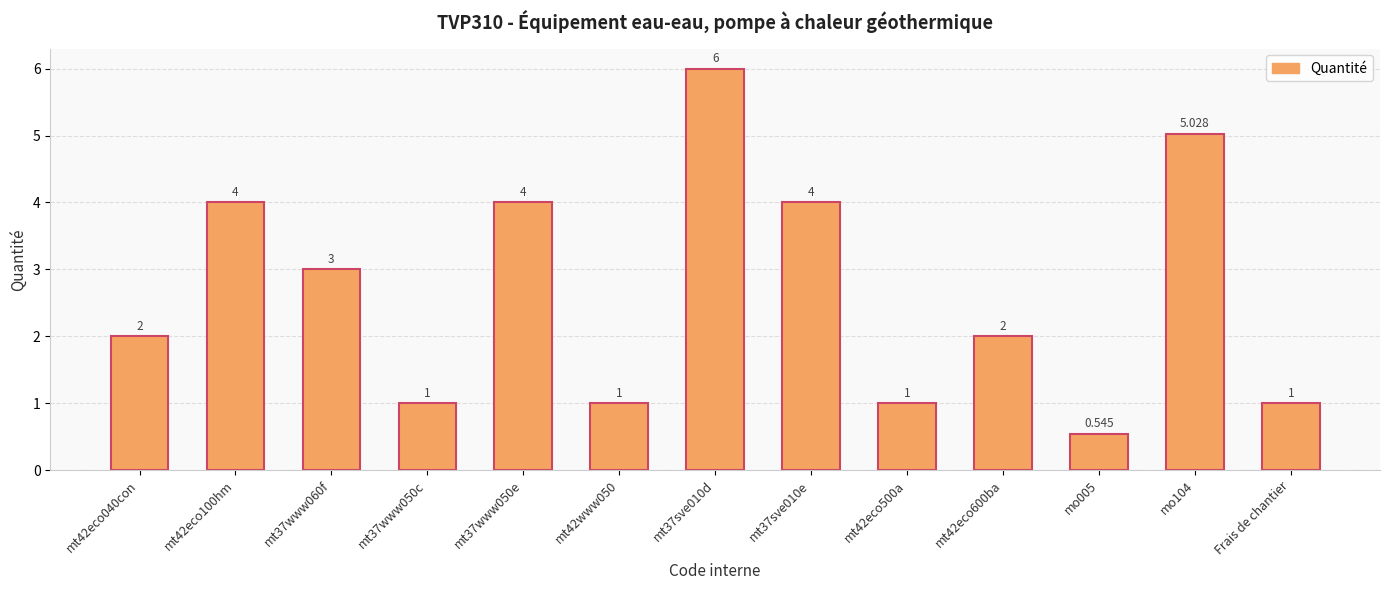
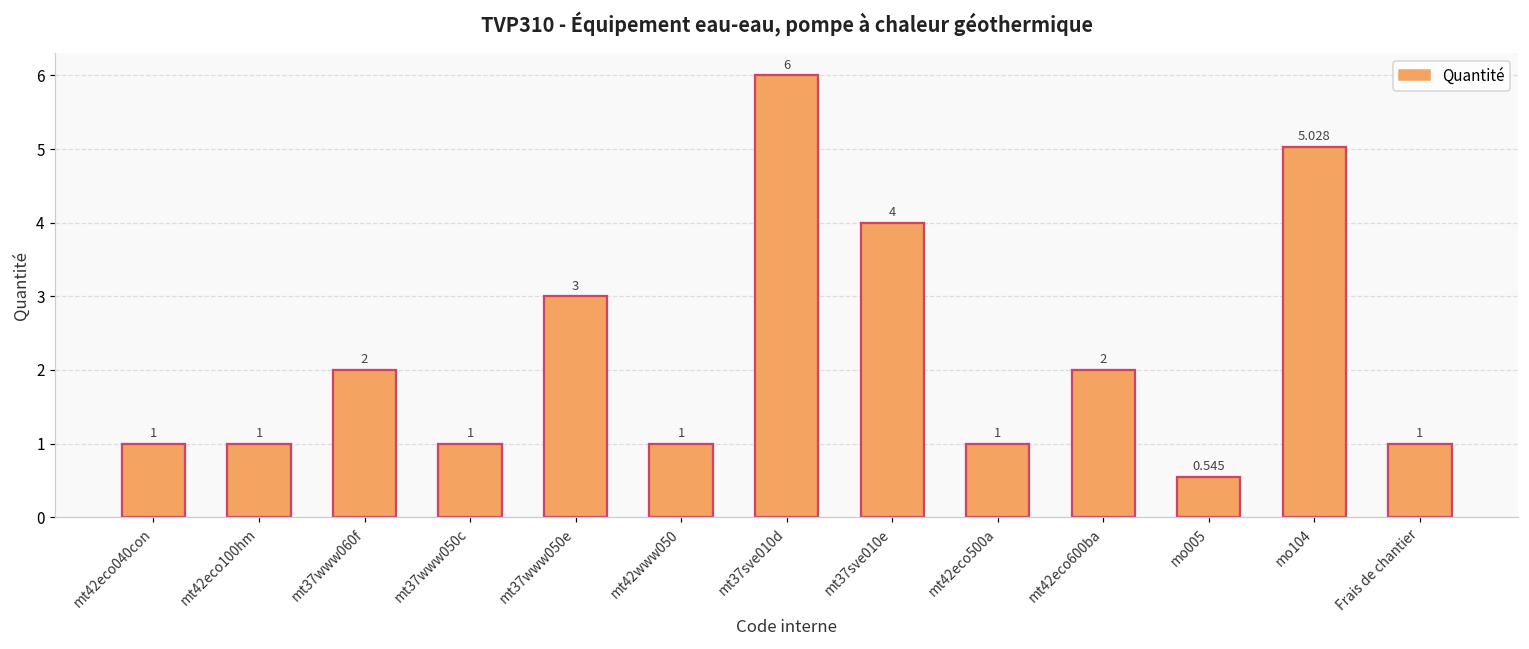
mt42eco040con: 2 -> 1
mt42eco100hm: 4 -> 1
mt37www060f: 3 -> 2
mt37www050e: 4 -> 3
